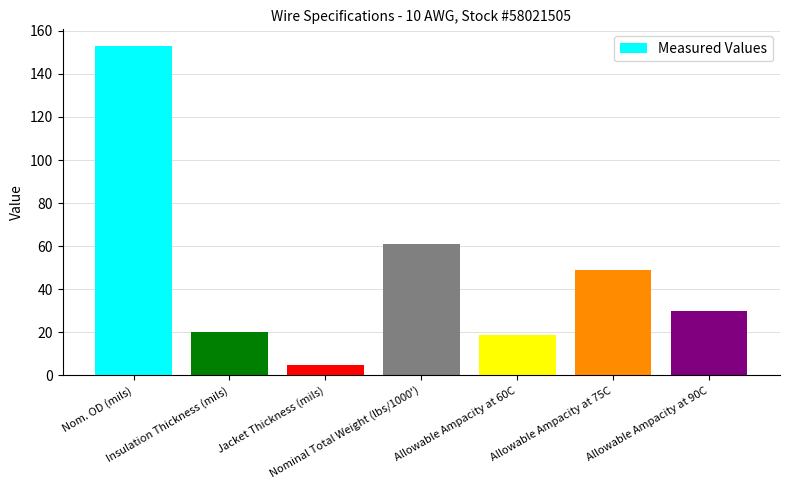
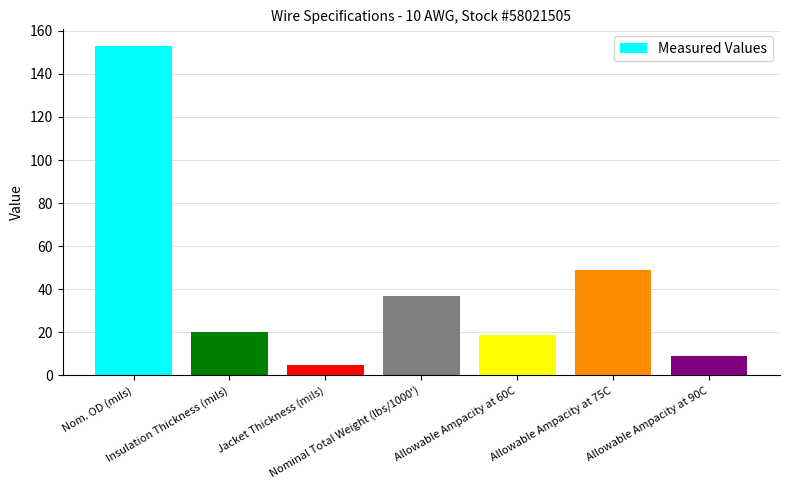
Nominal Total Weight (lbs/1000'): 61 -> 37
Allowable Ampacity at 90C: 30 -> 9
